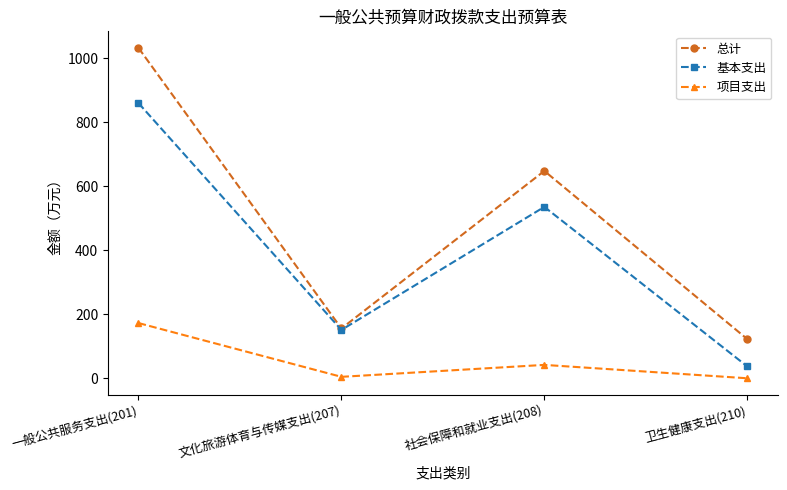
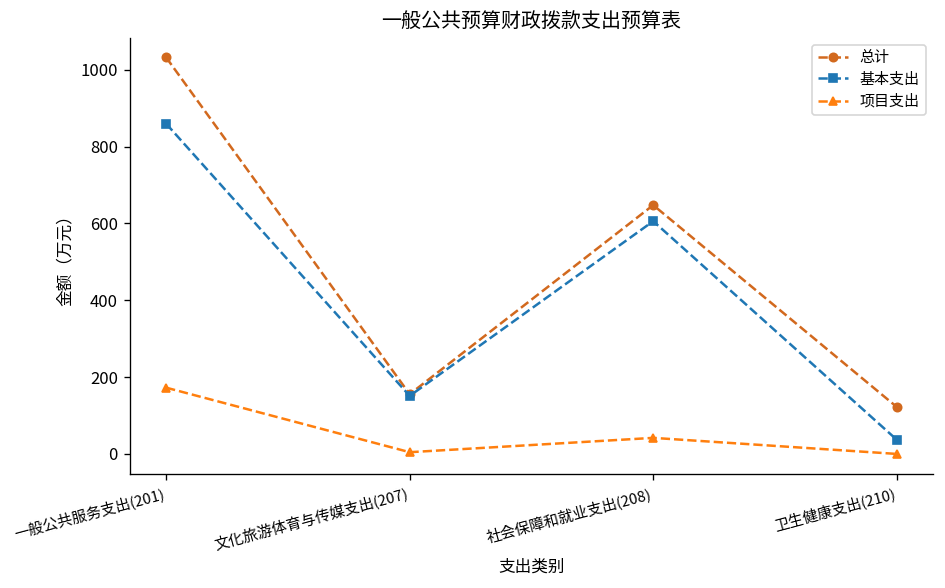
基本支出, 社会保障和就业支出(208): 540 -> 610
